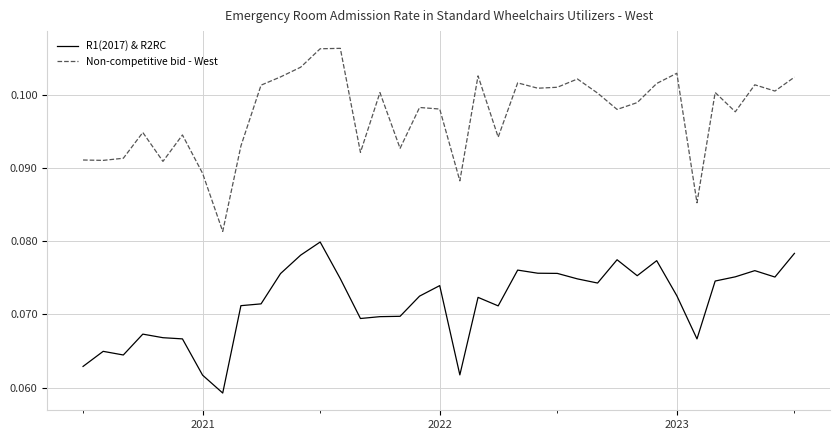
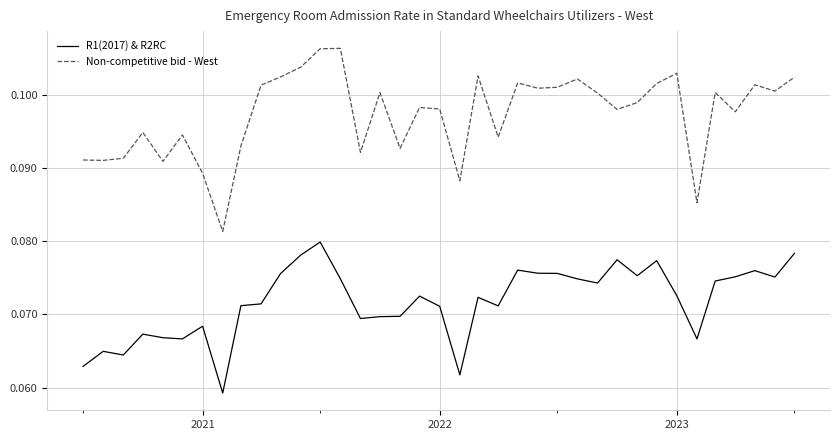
R1(2017) & R2RC, 2021: 0.062 -> 0.068
R1(2017) & R2RC, 2022: 0.074 -> 0.071
